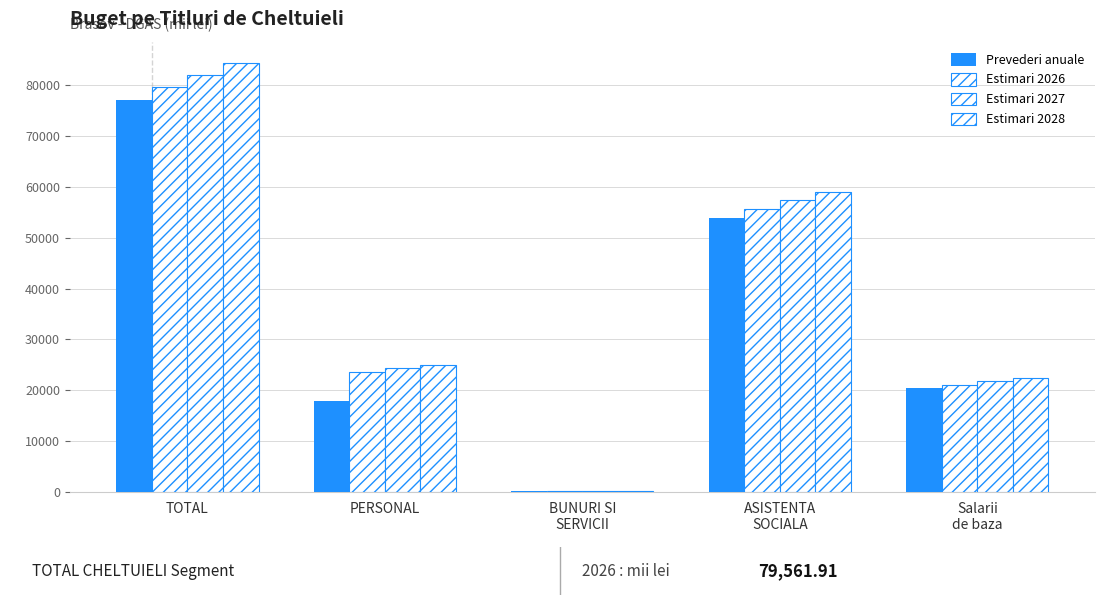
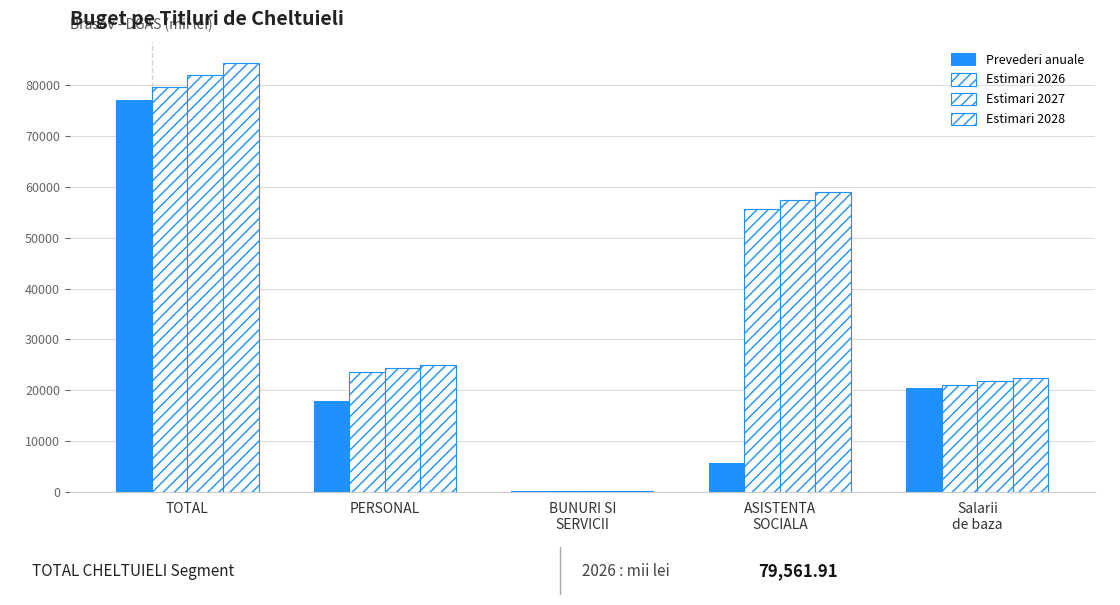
Prevederi anuale, ASISTENTA SOCIALA: 54000 -> 6000
